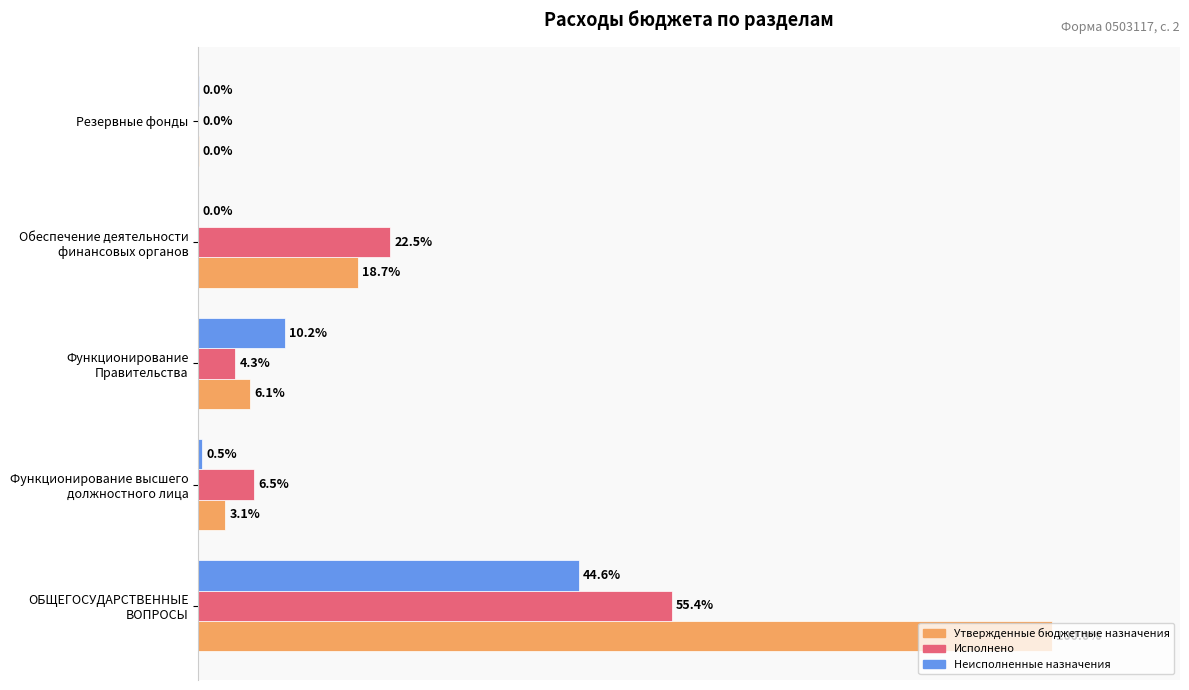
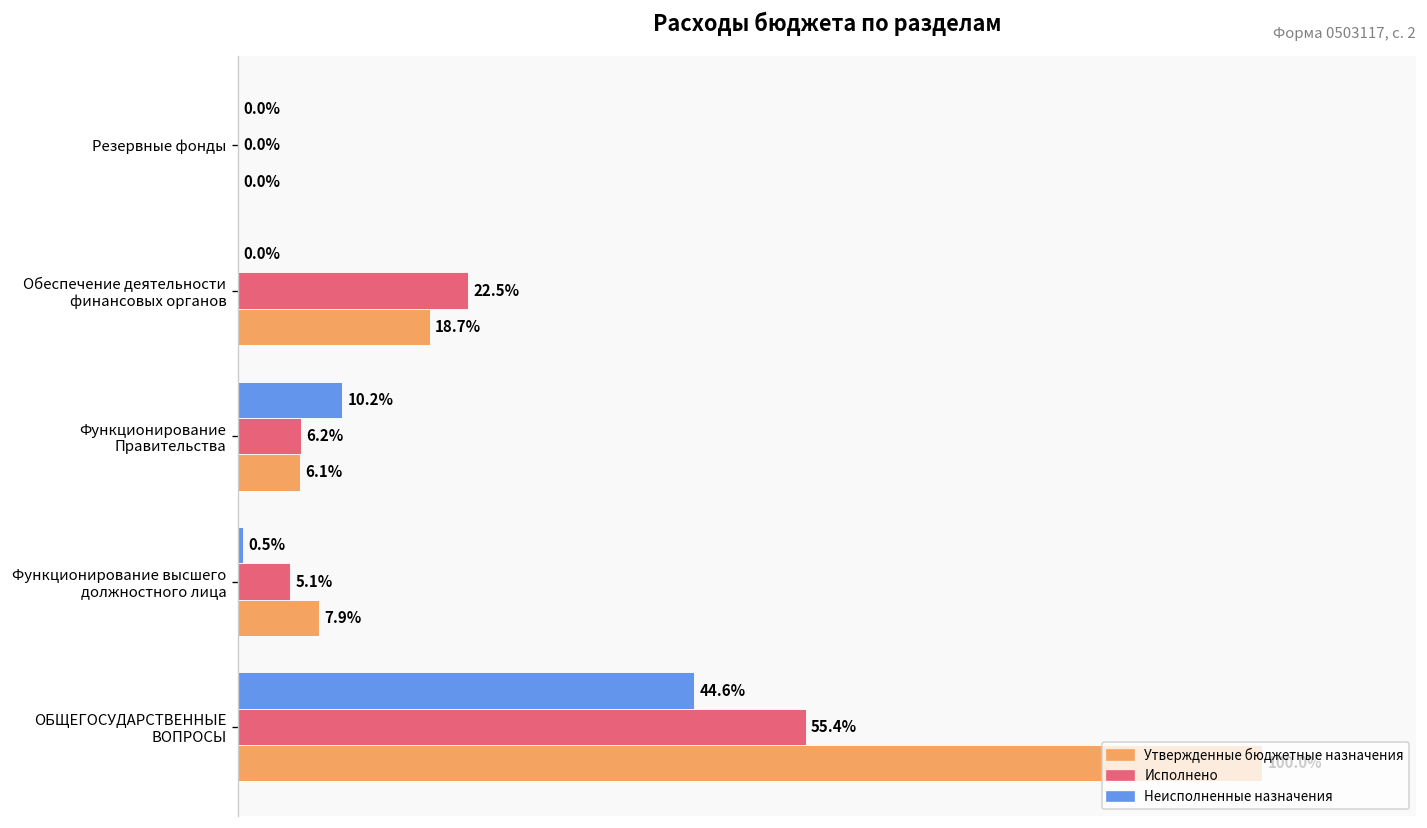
Исполнено, Функционирование Правительства: 4.3% -> 6.2%
Исполнено, Функционирование высшего должностного лица: 6.5% -> 5.1%
Утвержденные бюджетные назначения, Функционирование высшего должностного лица: 3.1% -> 7.9%
